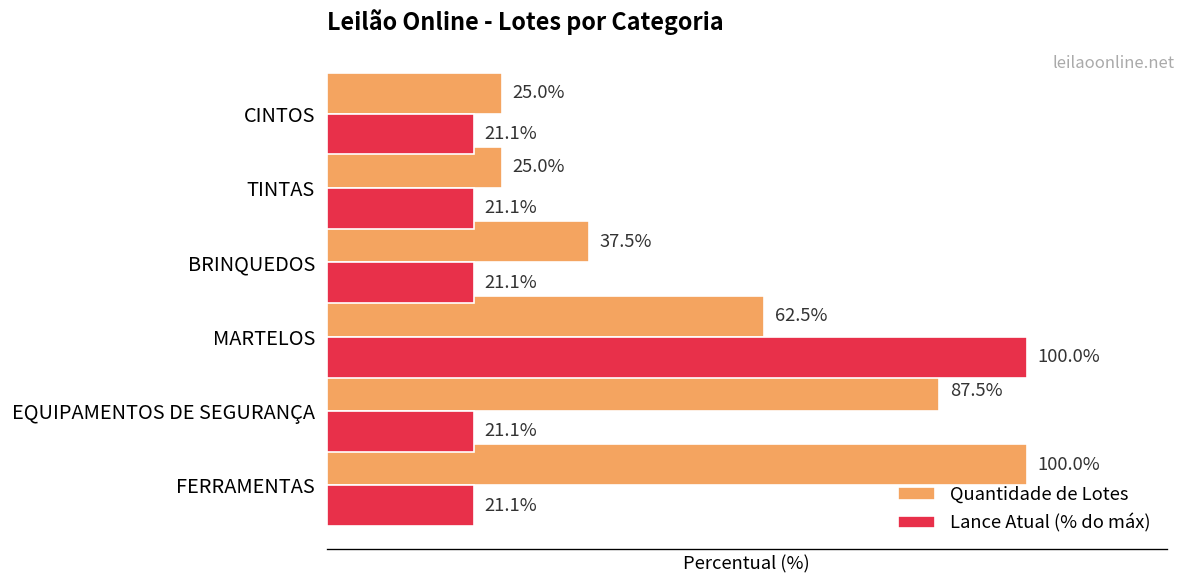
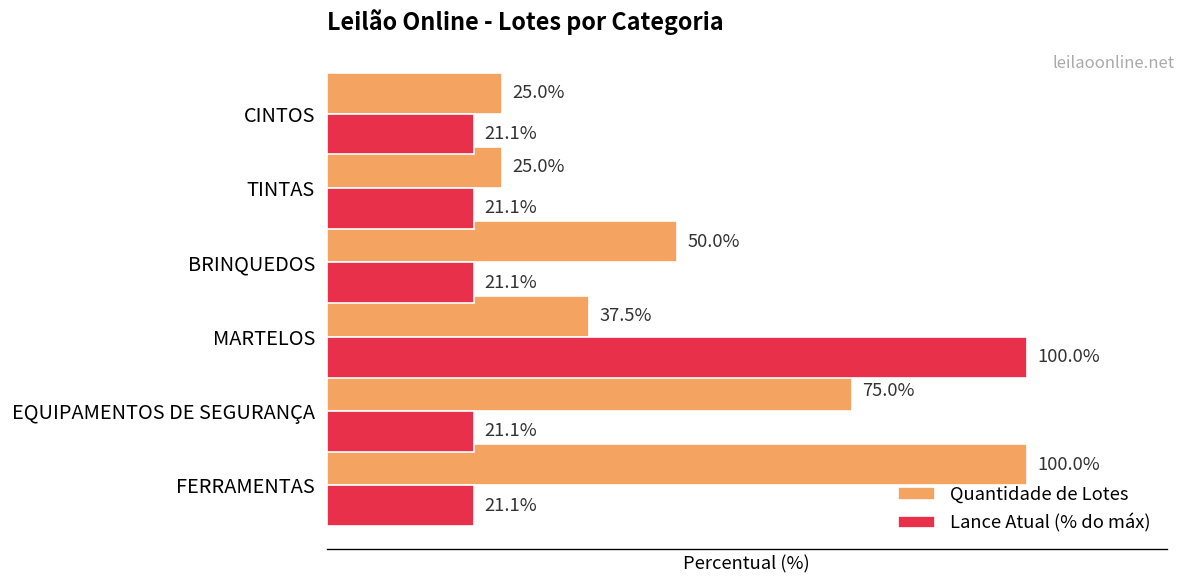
Quantidade de Lotes, BRINQUEDOS: 37.5% -> 50.0%
Quantidade de Lotes, MARTELOS: 62.5% -> 37.5%
Quantidade de Lotes, EQUIPAMENTOS DE SEGURANÇA: 87.5% -> 75.0%
